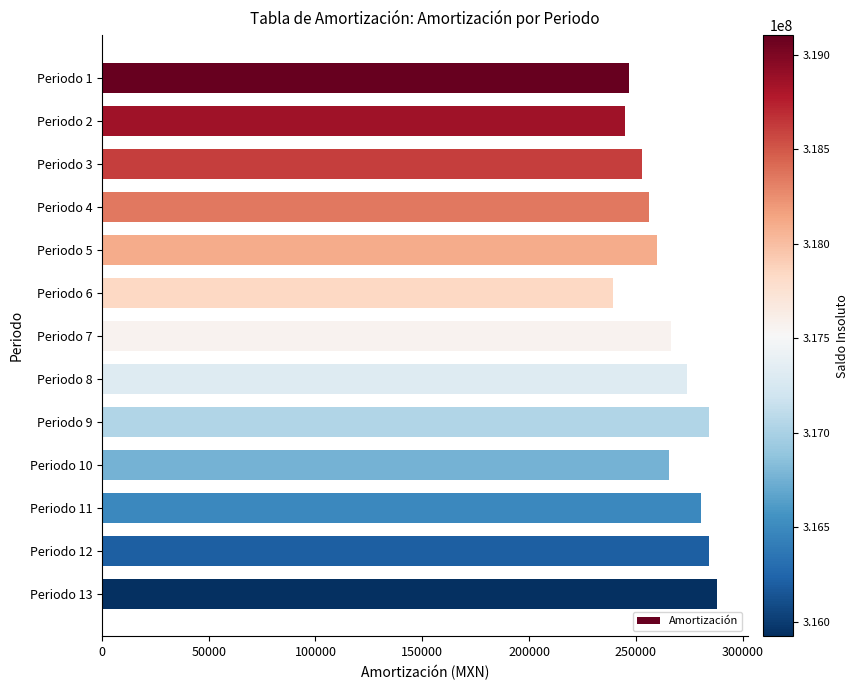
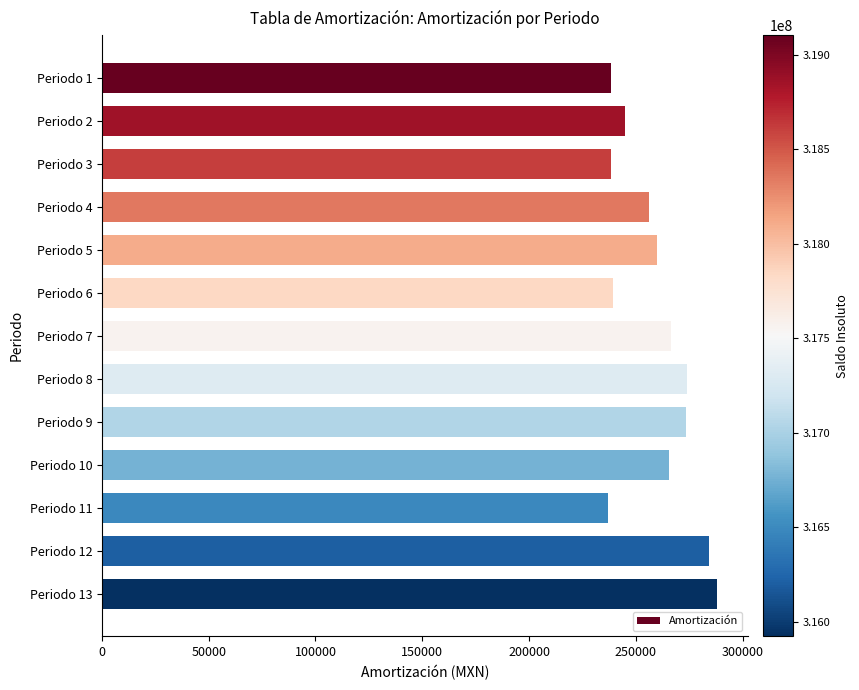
Periodo 1: 247000 -> 238000
Periodo 3: 253000 -> 238000
Periodo 9: 284000 -> 273000
Periodo 11: 281000 -> 237000
